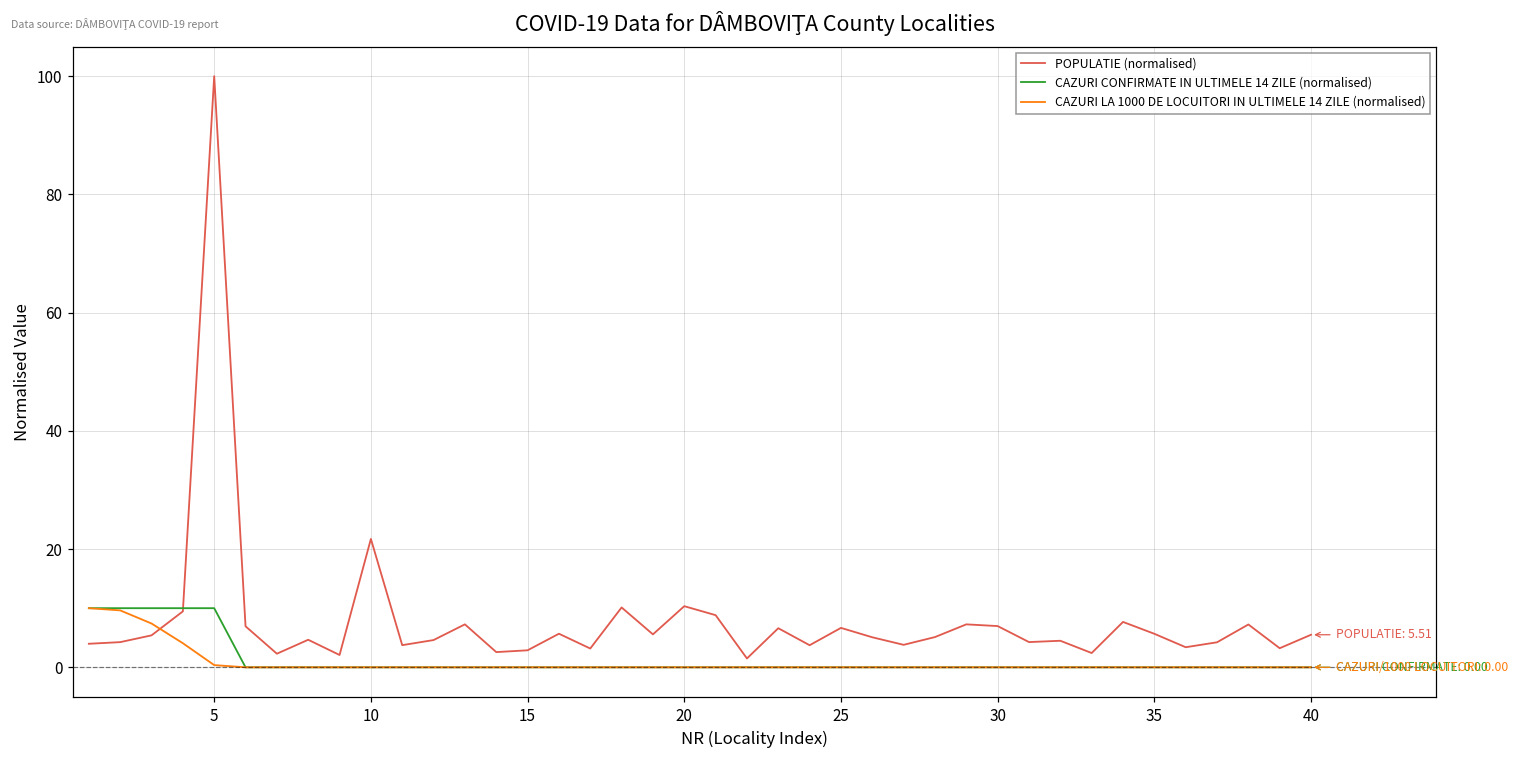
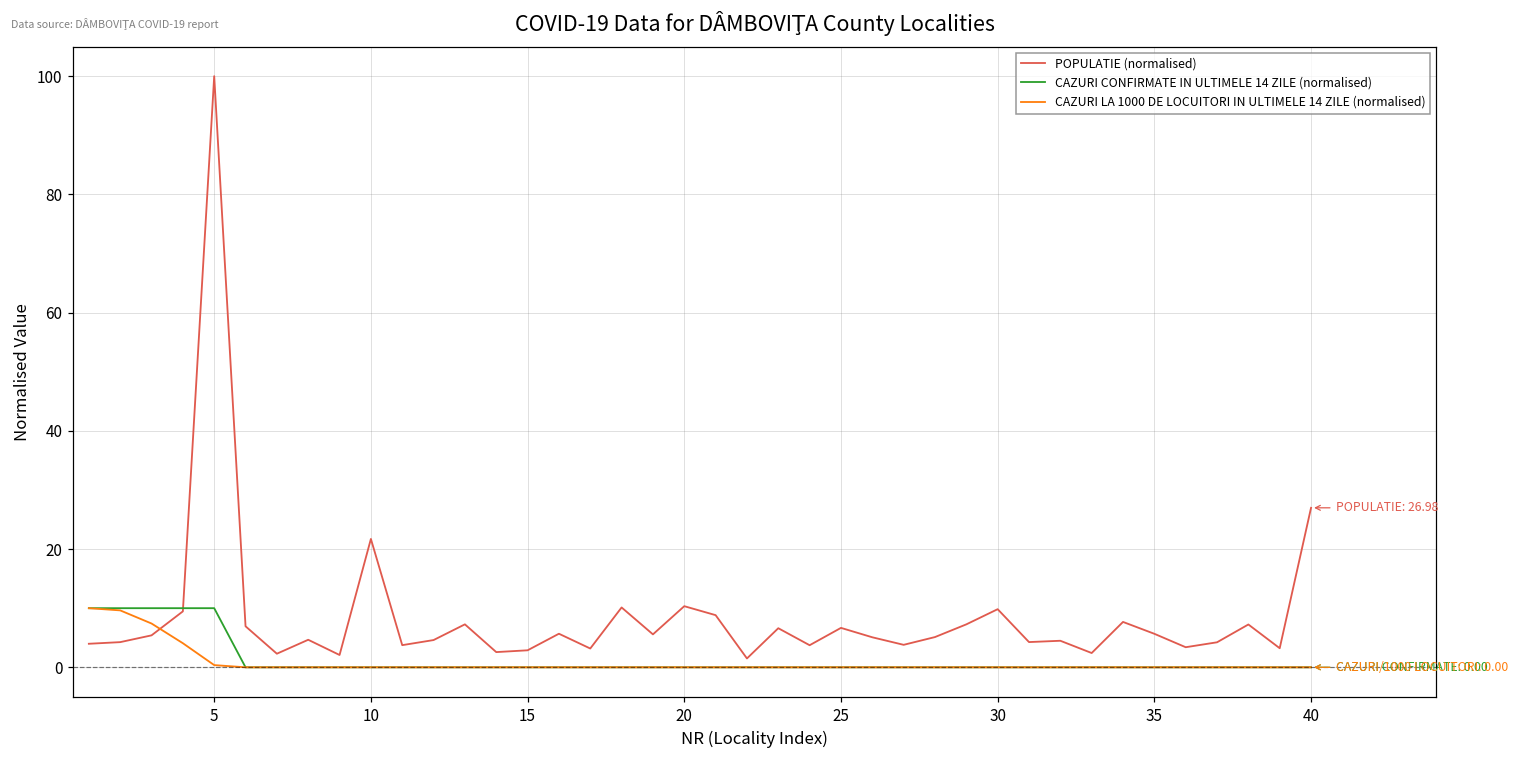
POPULATIE (normalised), 30: 7 -> 10
POPULATIE (normalised), 40: 5.51 -> 26.98
